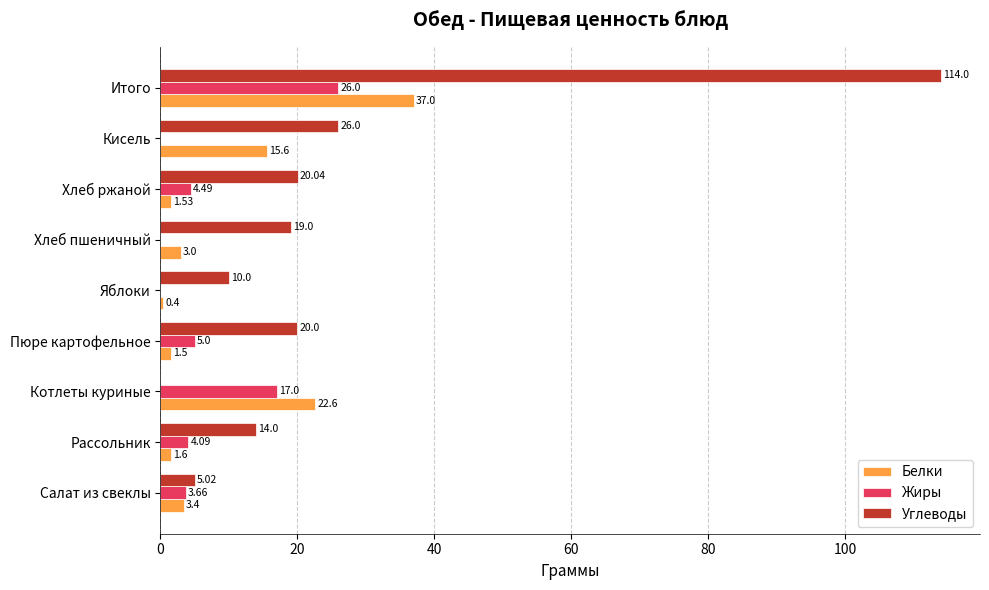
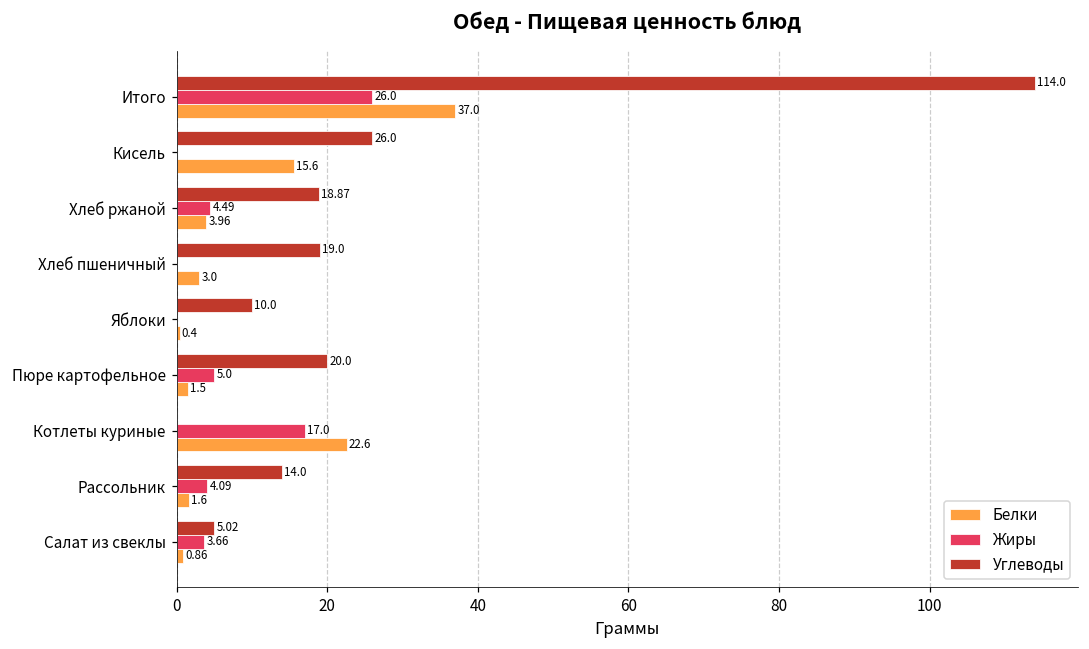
Углеводы, Хлеб ржаной: 20.04 -> 18.87
Белки, Хлеб ржаной: 1.53 -> 3.96
Белки, Салат из свеклы: 3.4 -> 0.86
